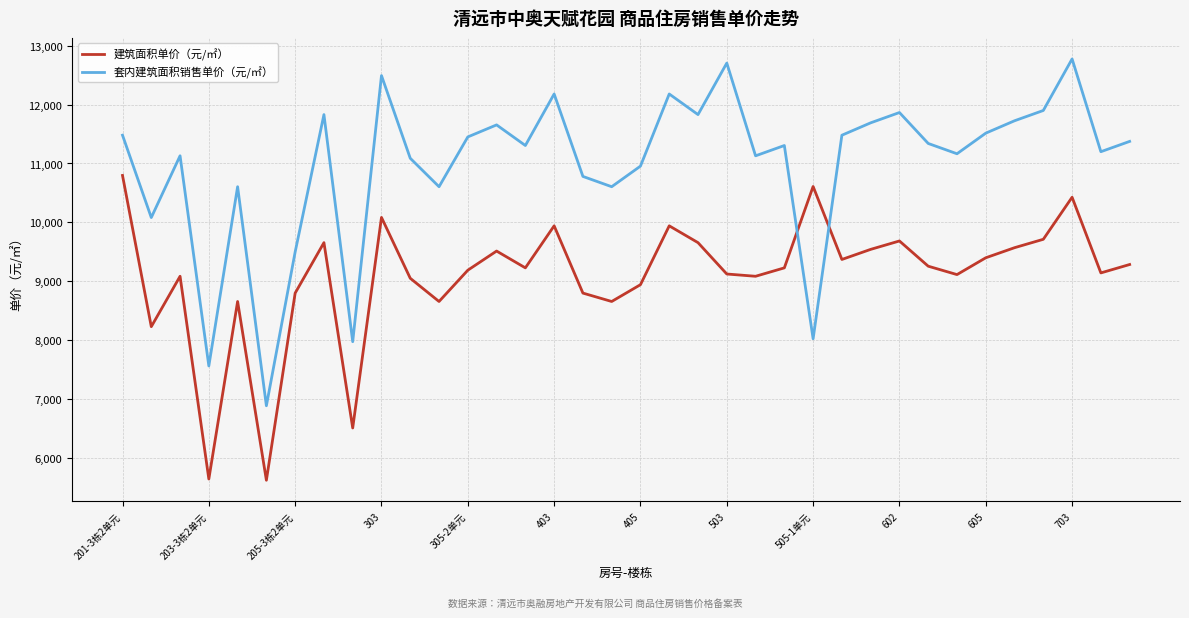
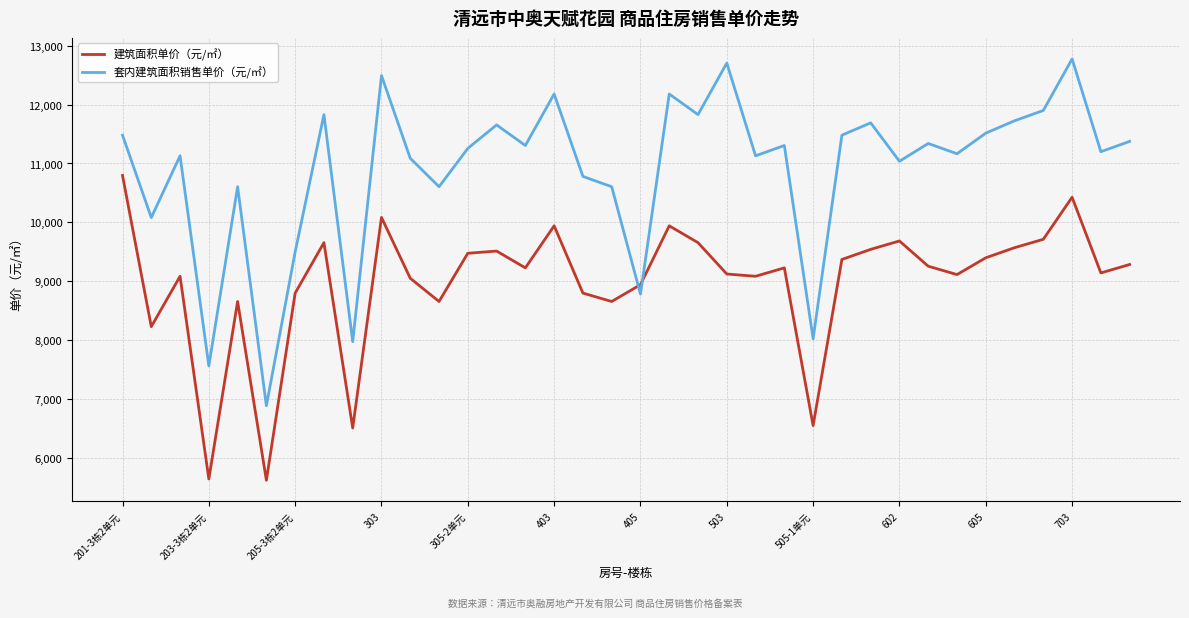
建筑面积单价（元/㎡）, 305-2单元: 9,200 -> 9,500
套内建筑面积销售单价（元/㎡）, 305-2单元: 11,500 -> 11,300
套内建筑面积销售单价（元/㎡）, 405: 11,000 -> 8,800
建筑面积单价（元/㎡）, 505-1单元: 10,600 -> 6,500
套内建筑面积销售单价（元/㎡）, 602: 11,900 -> 11,000
